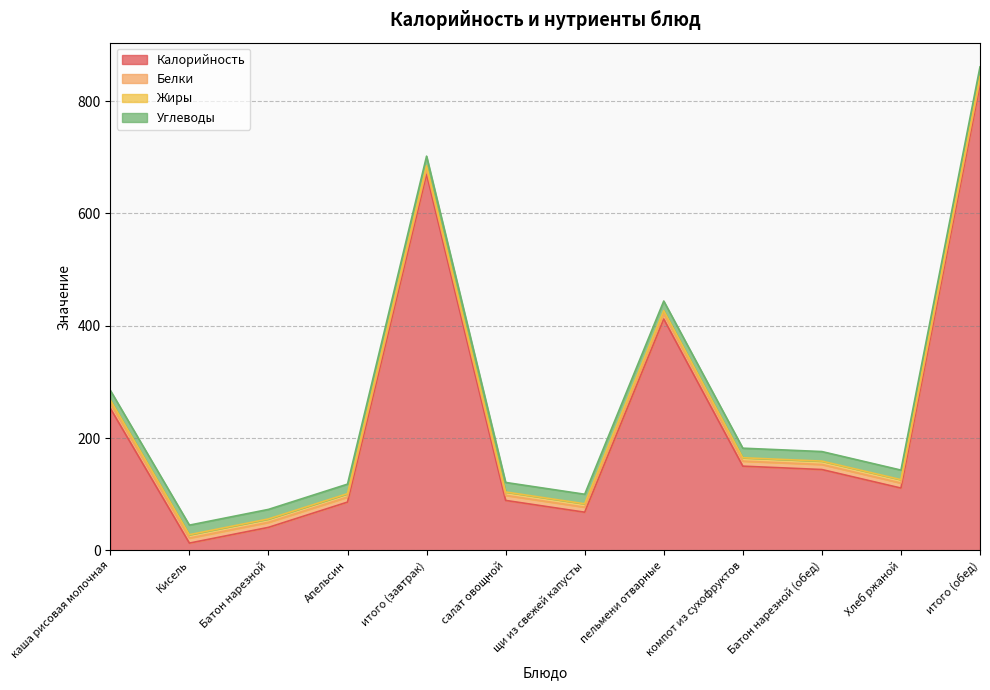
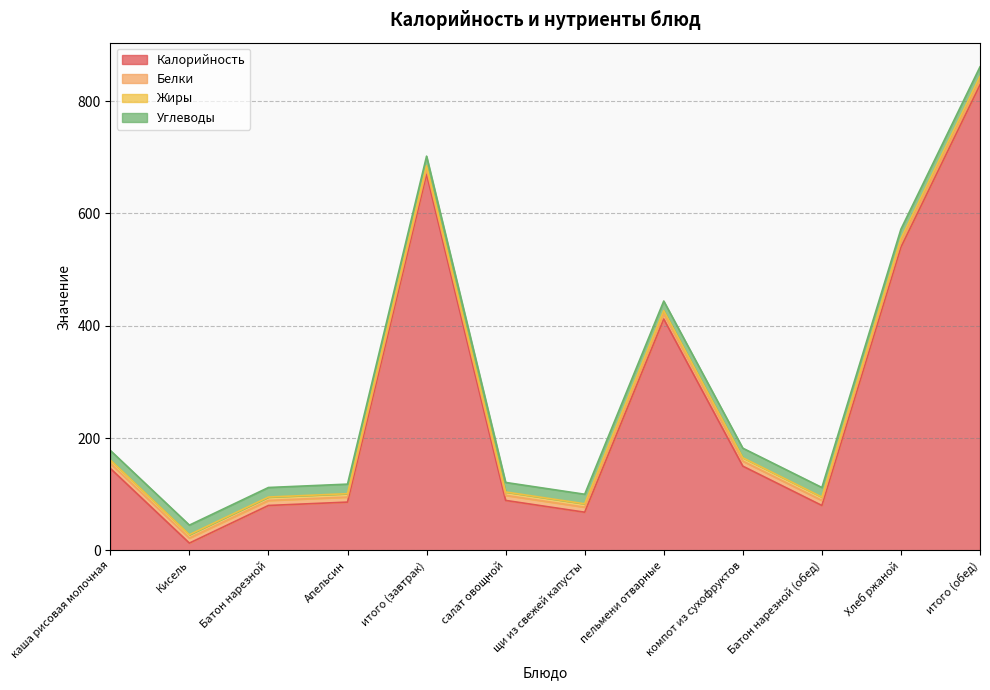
Калорийность, каша рисовая молочная: 250 -> 150
Калорийность, Батон нарезной: 40 -> 80
Калорийность, Батон нарезной (обед): 140 -> 80
Калорийность, Хлеб ржаной: 110 -> 540
